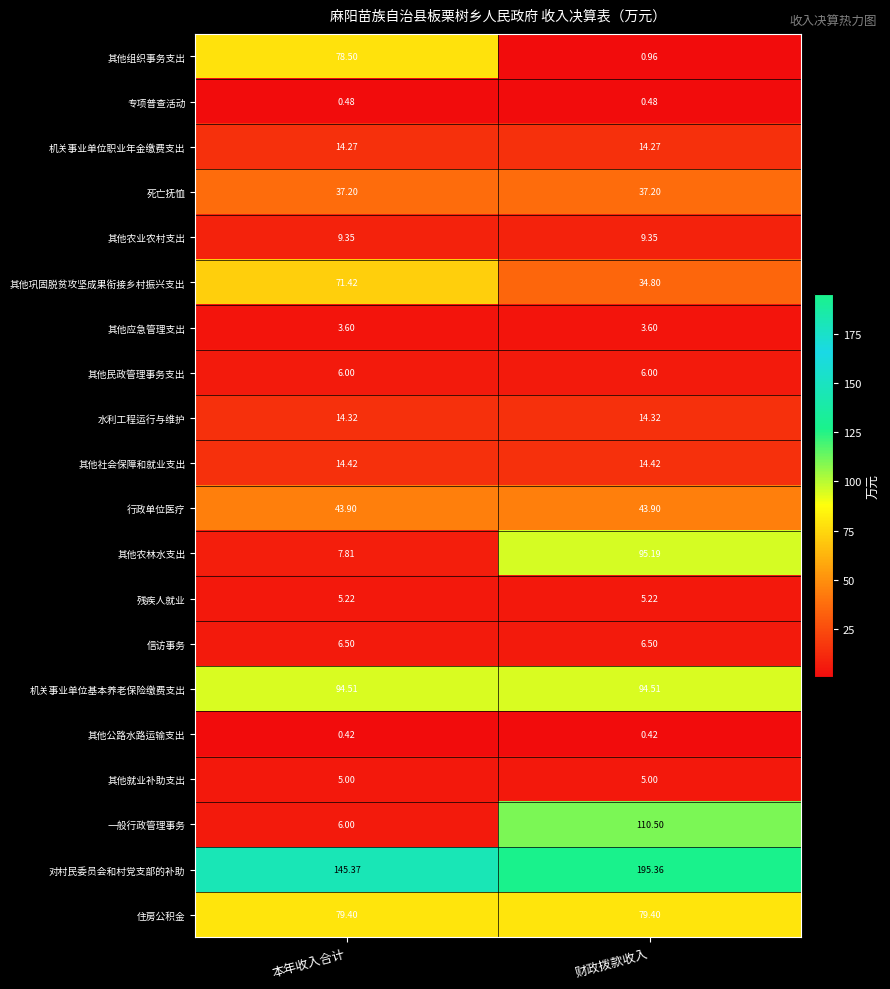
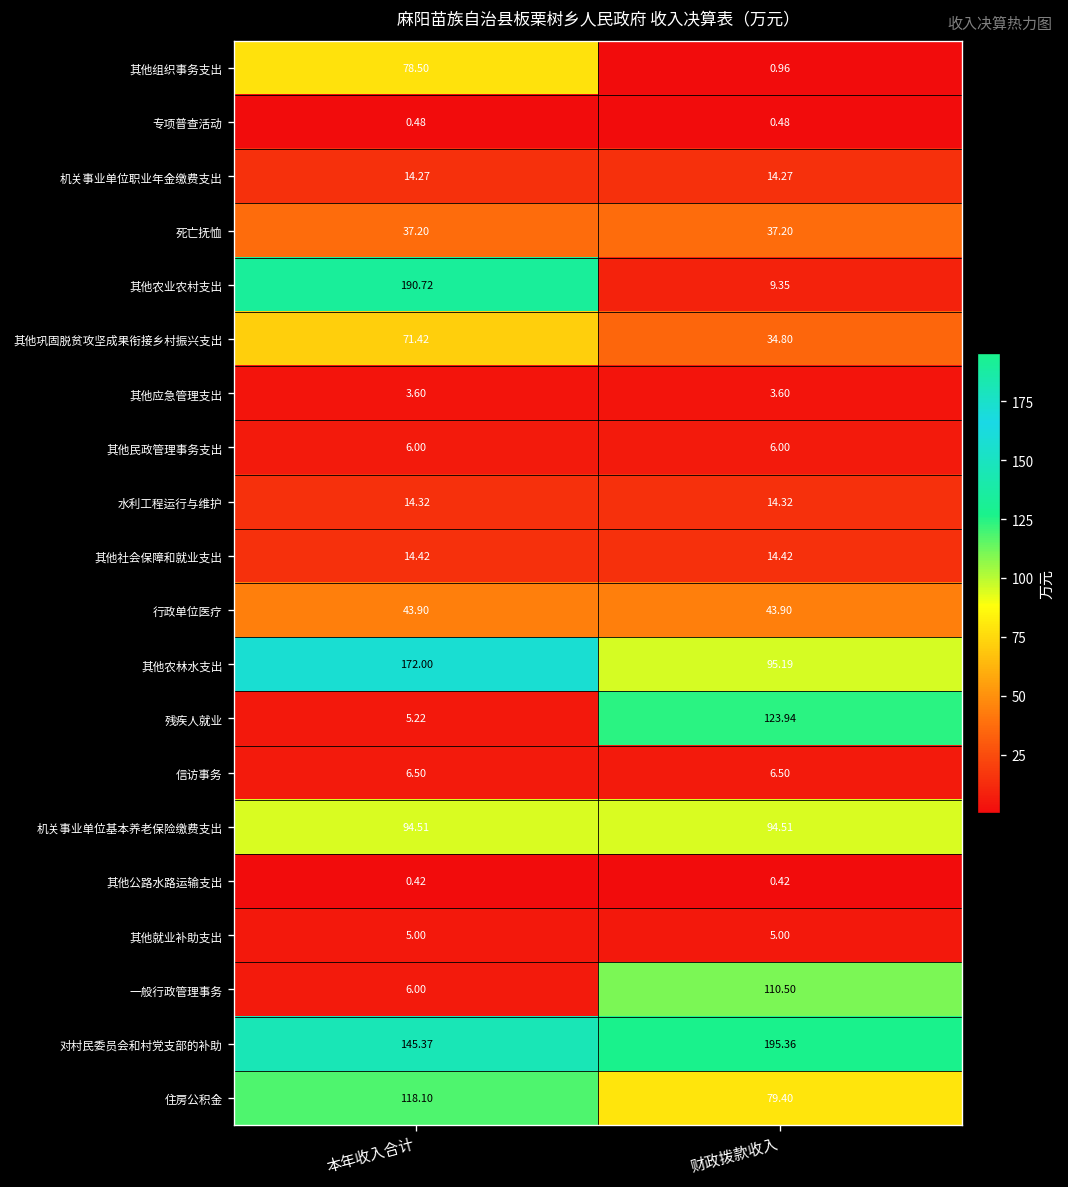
其他农业农村支出, 本年收入合计: 9.35 -> 190.72
其他农林水支出, 本年收入合计: 7.81 -> 172.00
残疾人就业, 财政拨款收入: 5.22 -> 123.94
住房公积金, 本年收入合计: 79.40 -> 118.10
